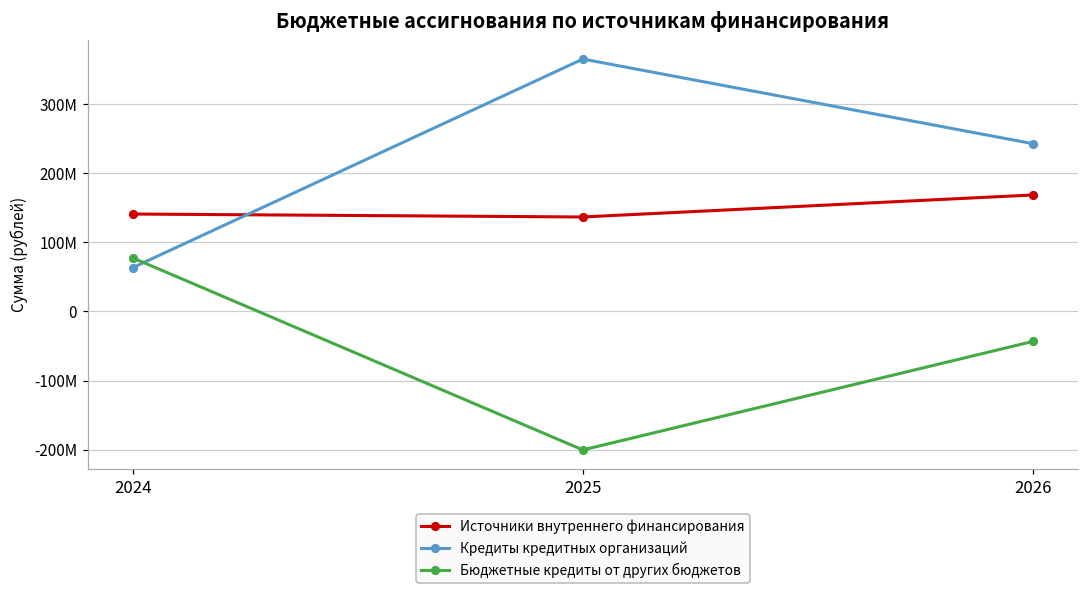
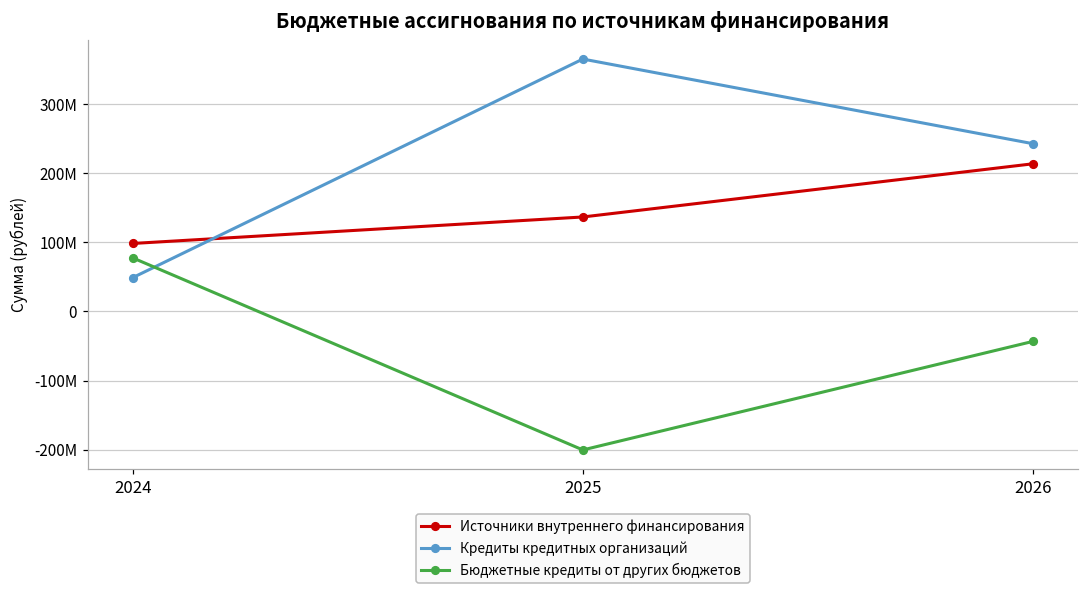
Источники внутреннего финансирования, 2024: 140000000 -> 100000000
Кредиты кредитных организаций, 2024: 60000000 -> 50000000
Источники внутреннего финансирования, 2026: 170000000 -> 210000000
